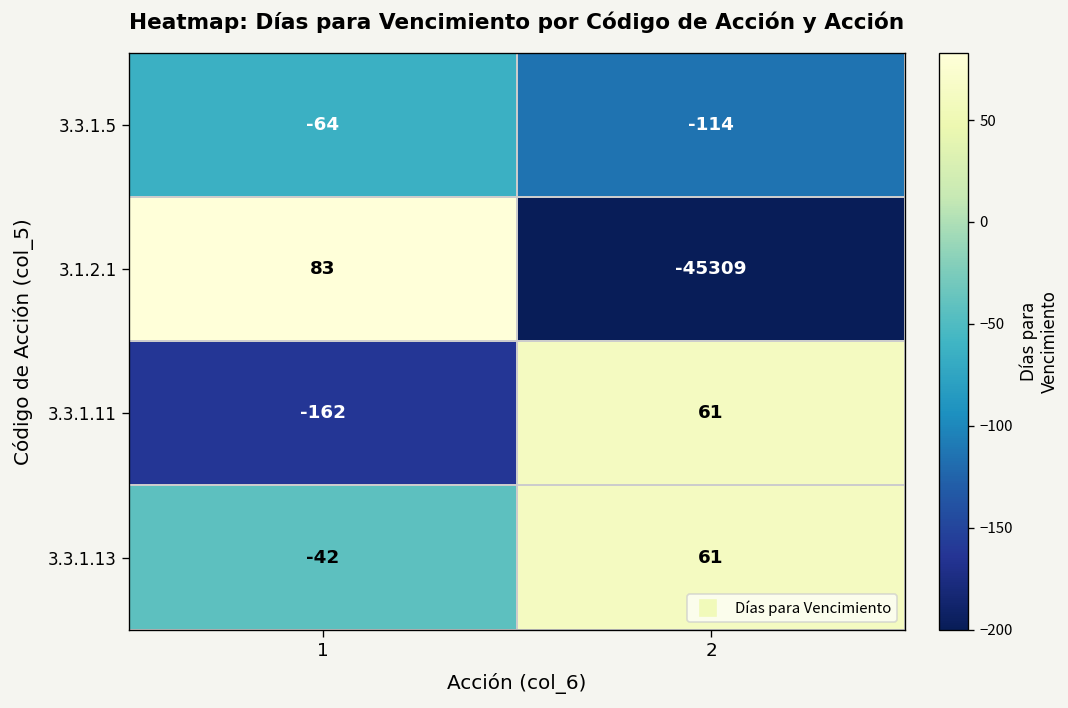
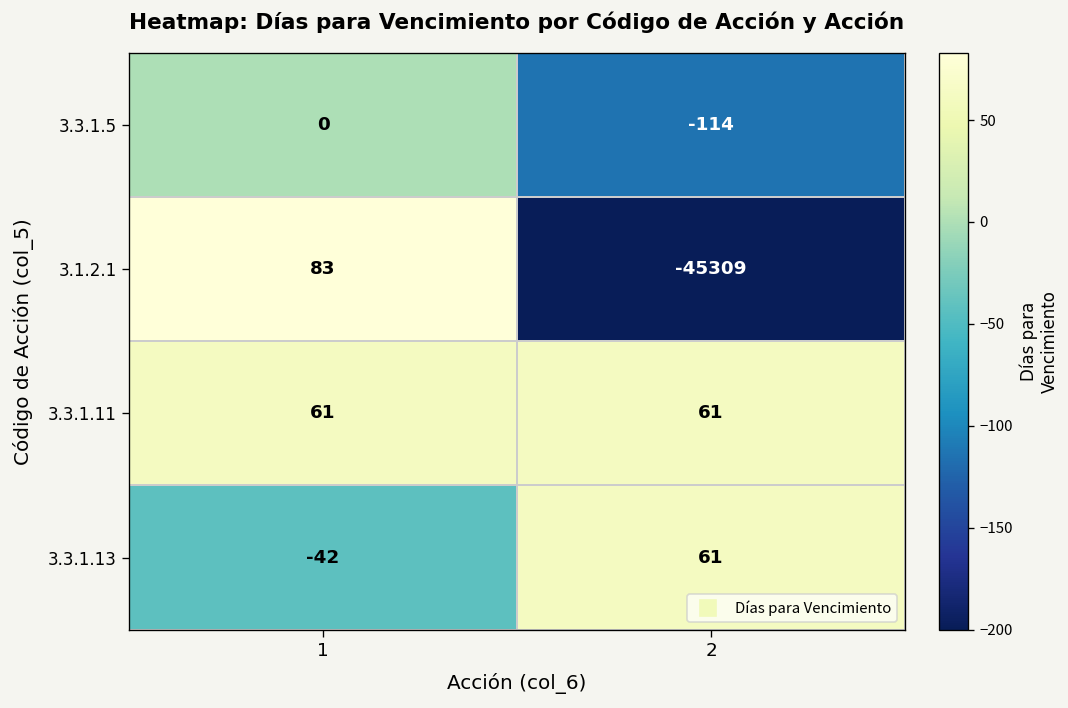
3.3.1.5, 1: -64 -> 0
3.3.1.11, 1: -162 -> 61
